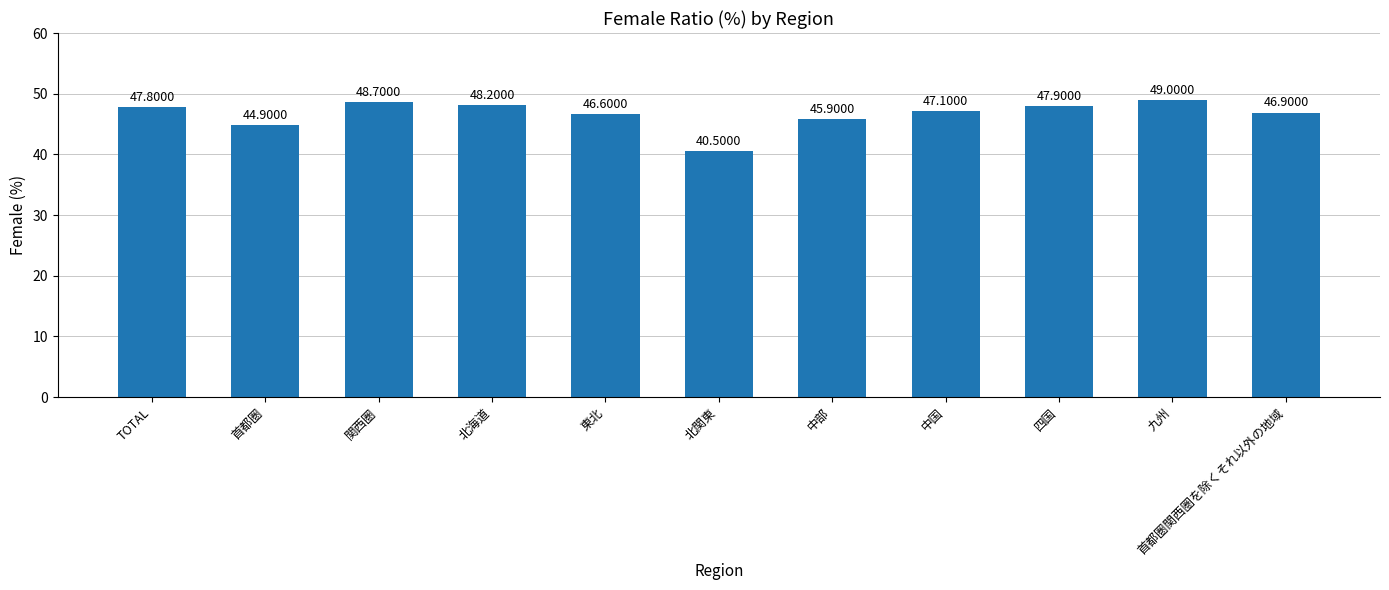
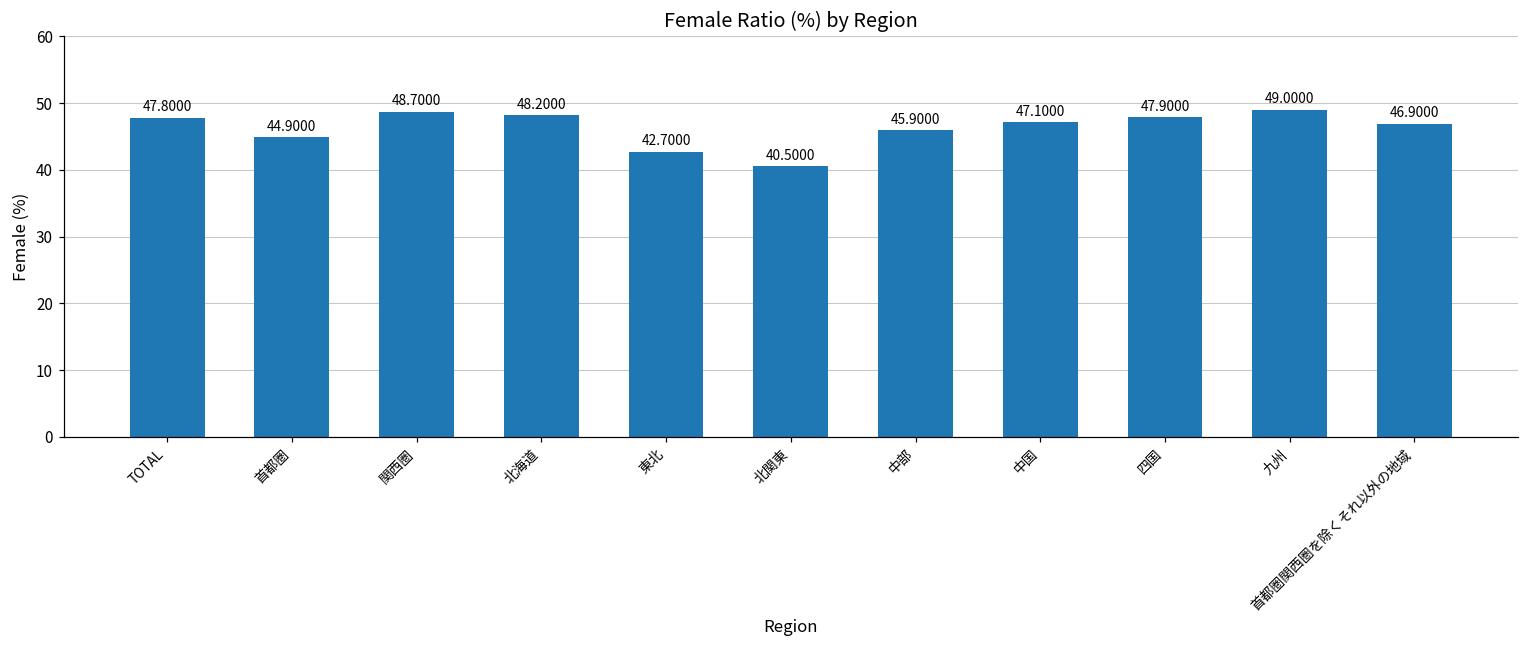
東北: 46.6000 -> 42.7000
